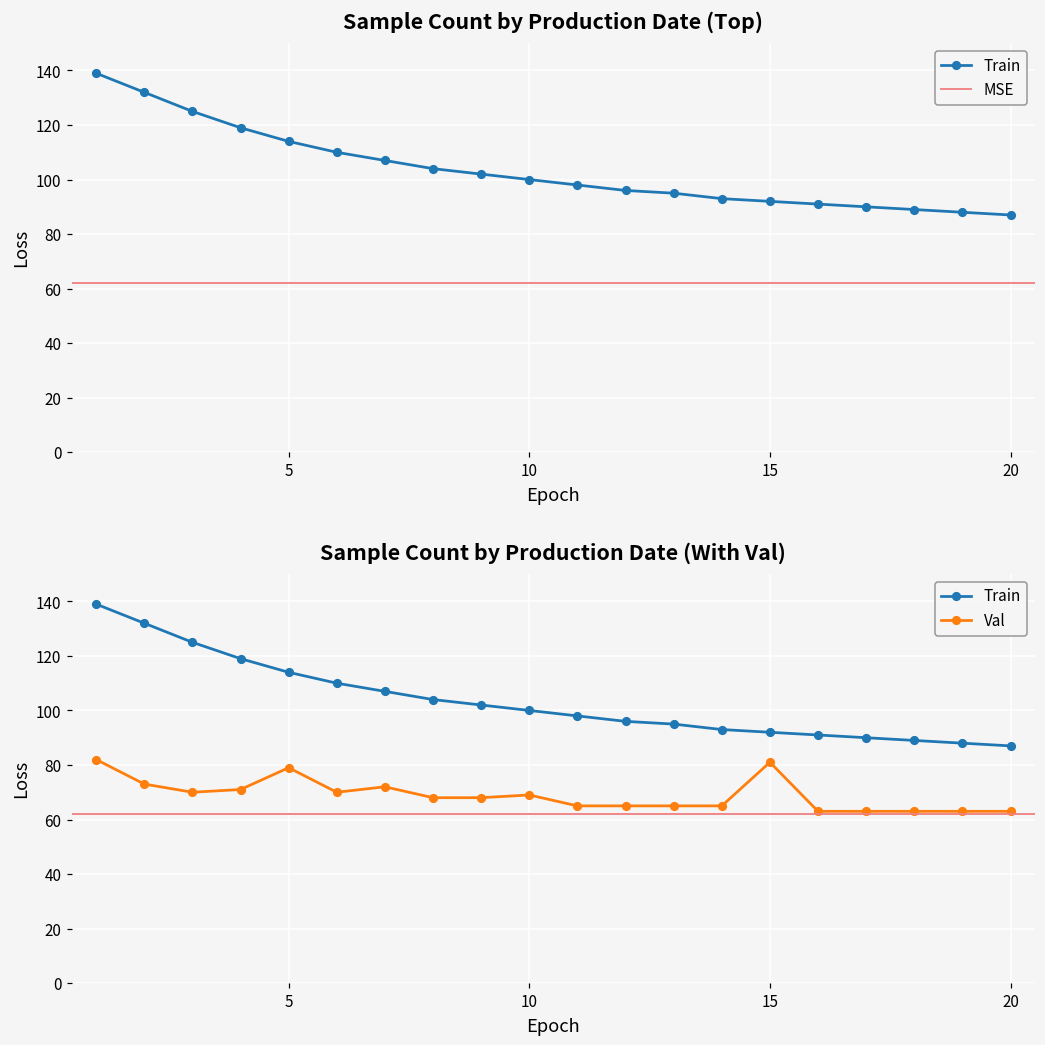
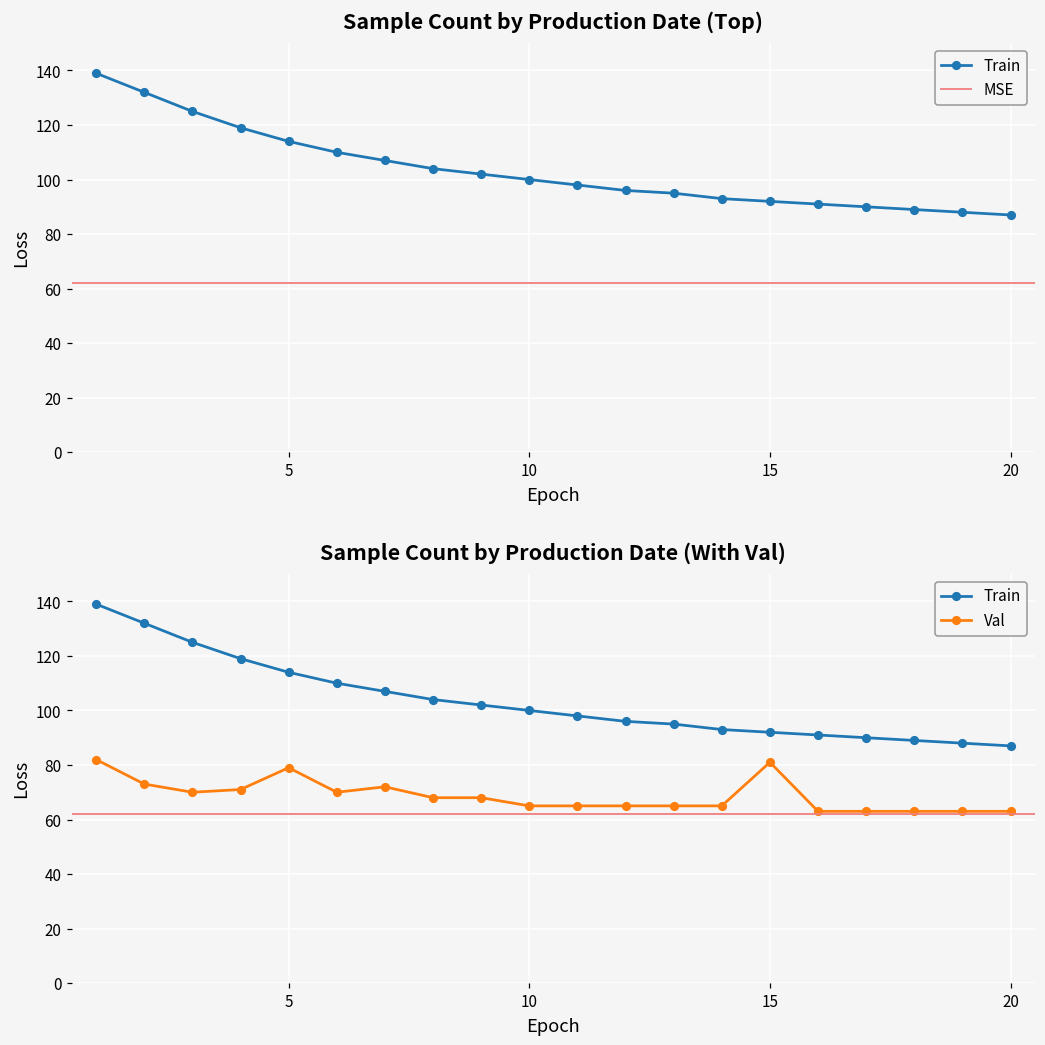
Sample Count by Production Date (With Val), Val, 10: 69 -> 65
